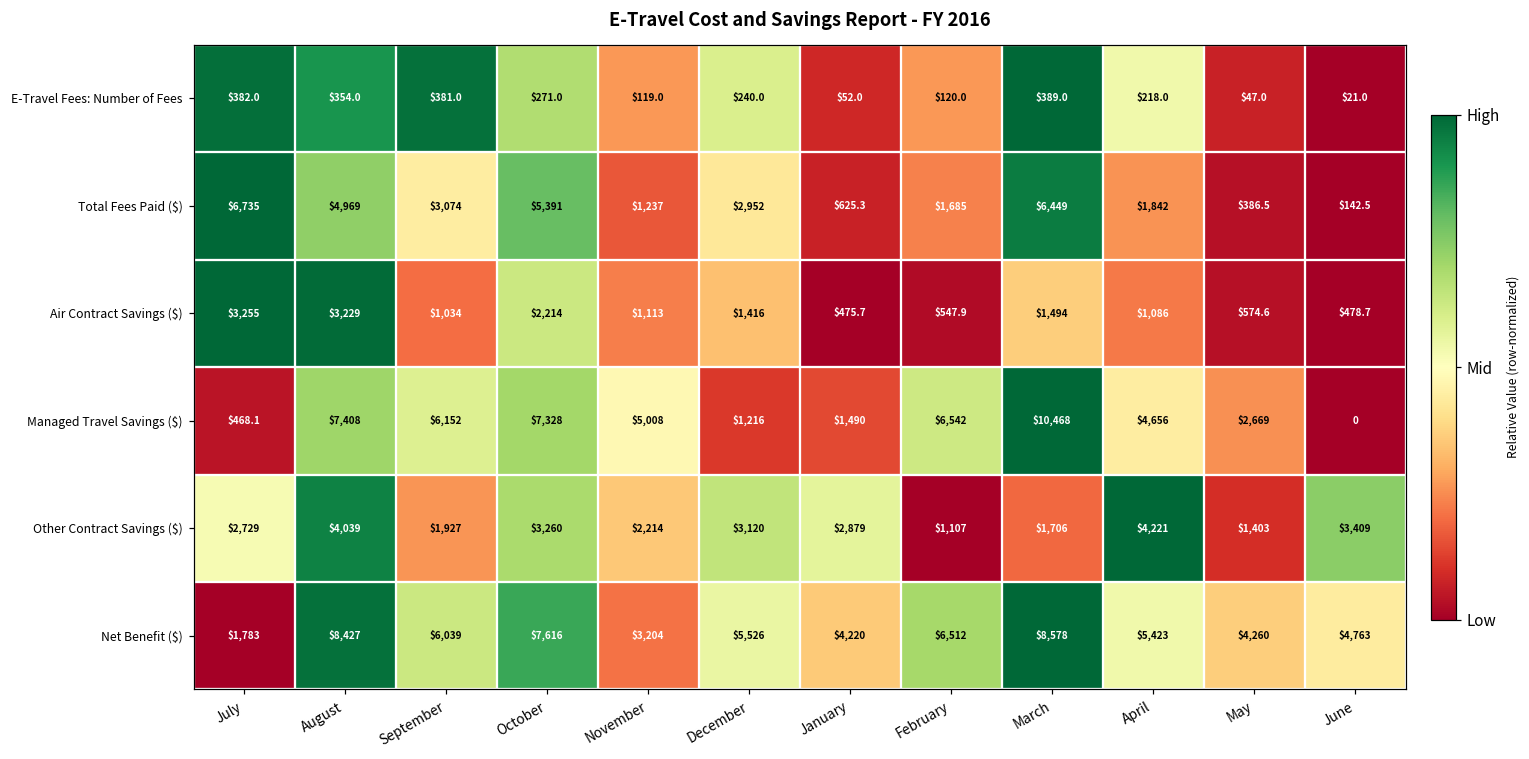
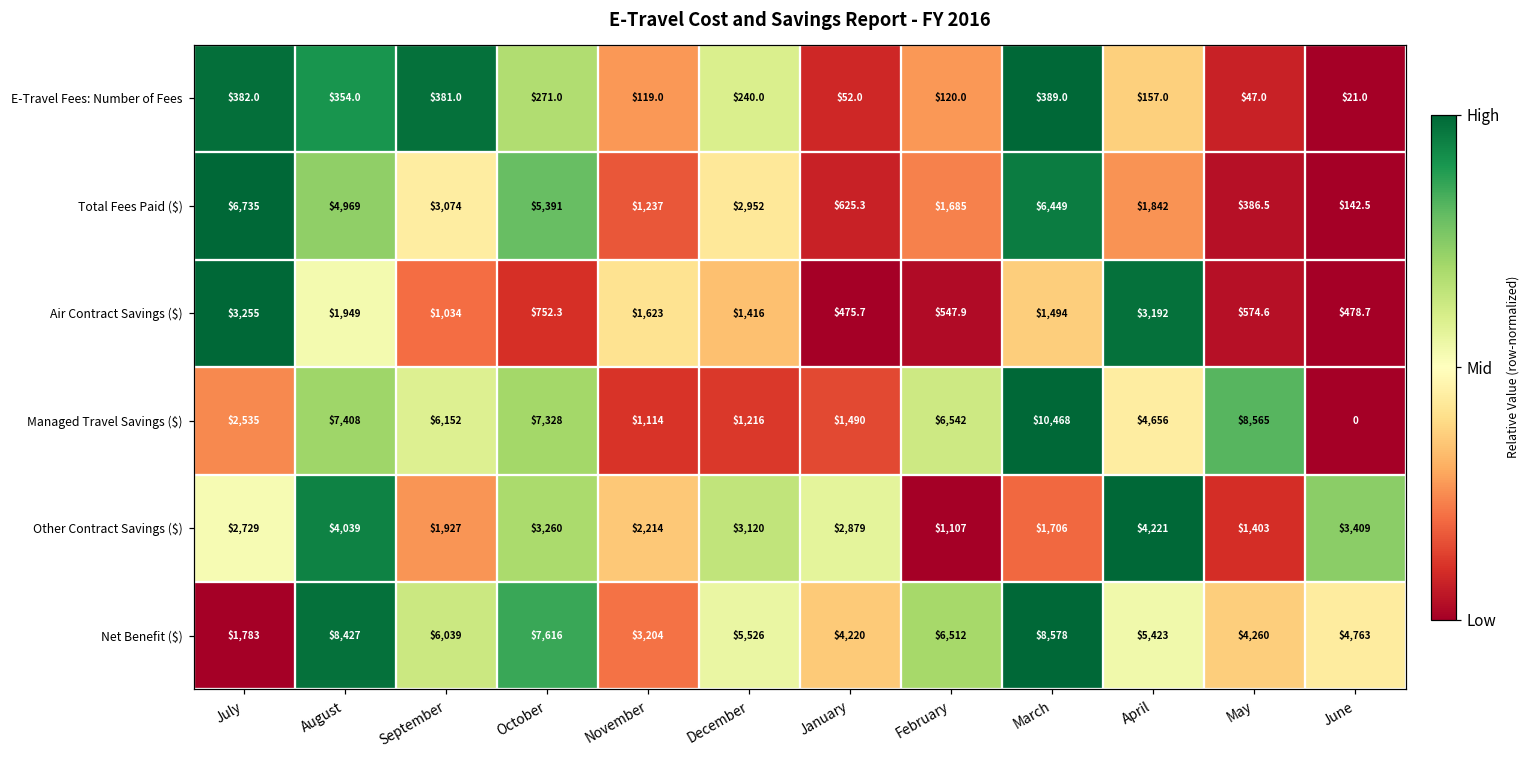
E-Travel Fees: Number of Fees, April: $218.0 -> $157.0
Air Contract Savings ($), August: $3,229 -> $1,949
Air Contract Savings ($), October: $2,214 -> $752.3
Air Contract Savings ($), November: $1,113 -> $1,623
Air Contract Savings ($), April: $1,086 -> $3,192
Managed Travel Savings ($), July: $468.1 -> $2,535
Managed Travel Savings ($), November: $5,008 -> $1,114
Managed Travel Savings ($), May: $2,669 -> $8,565
